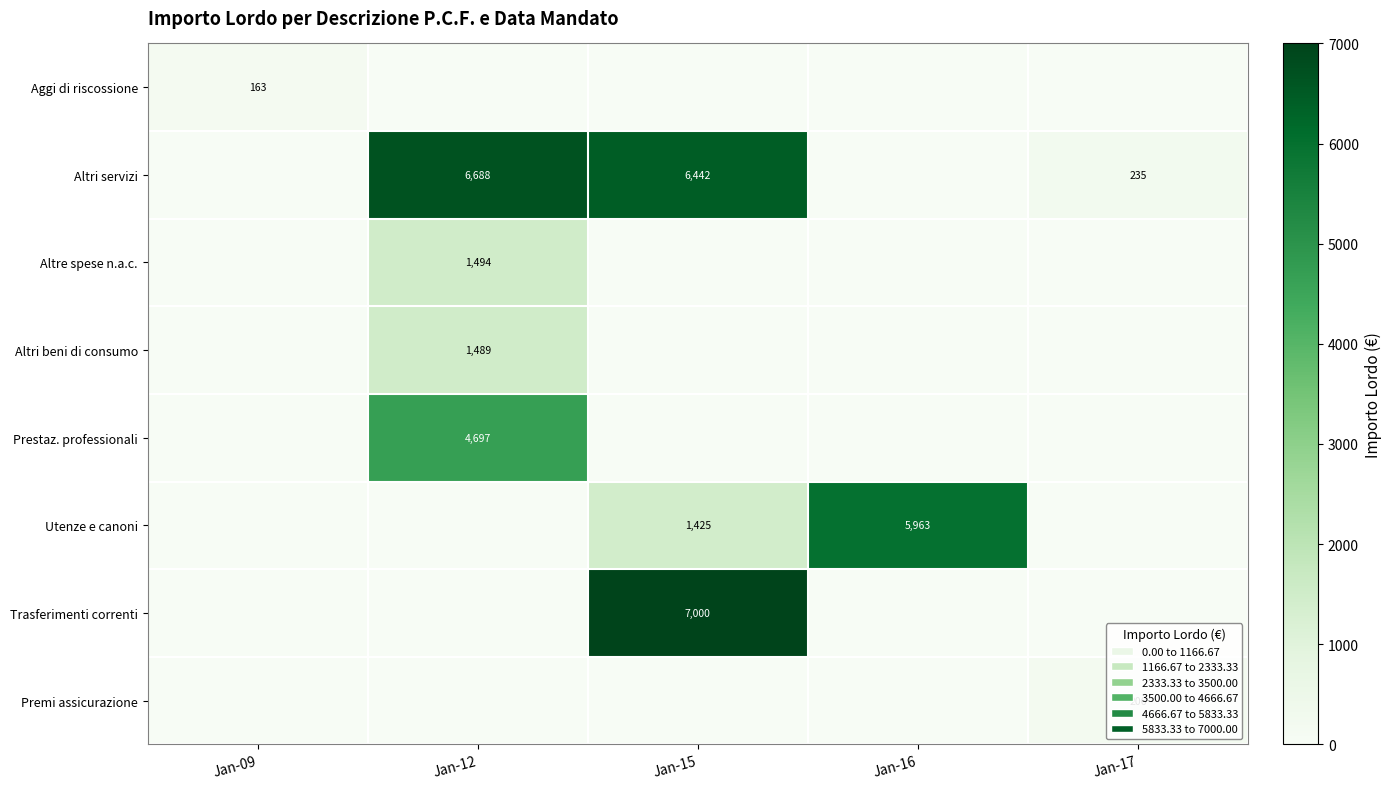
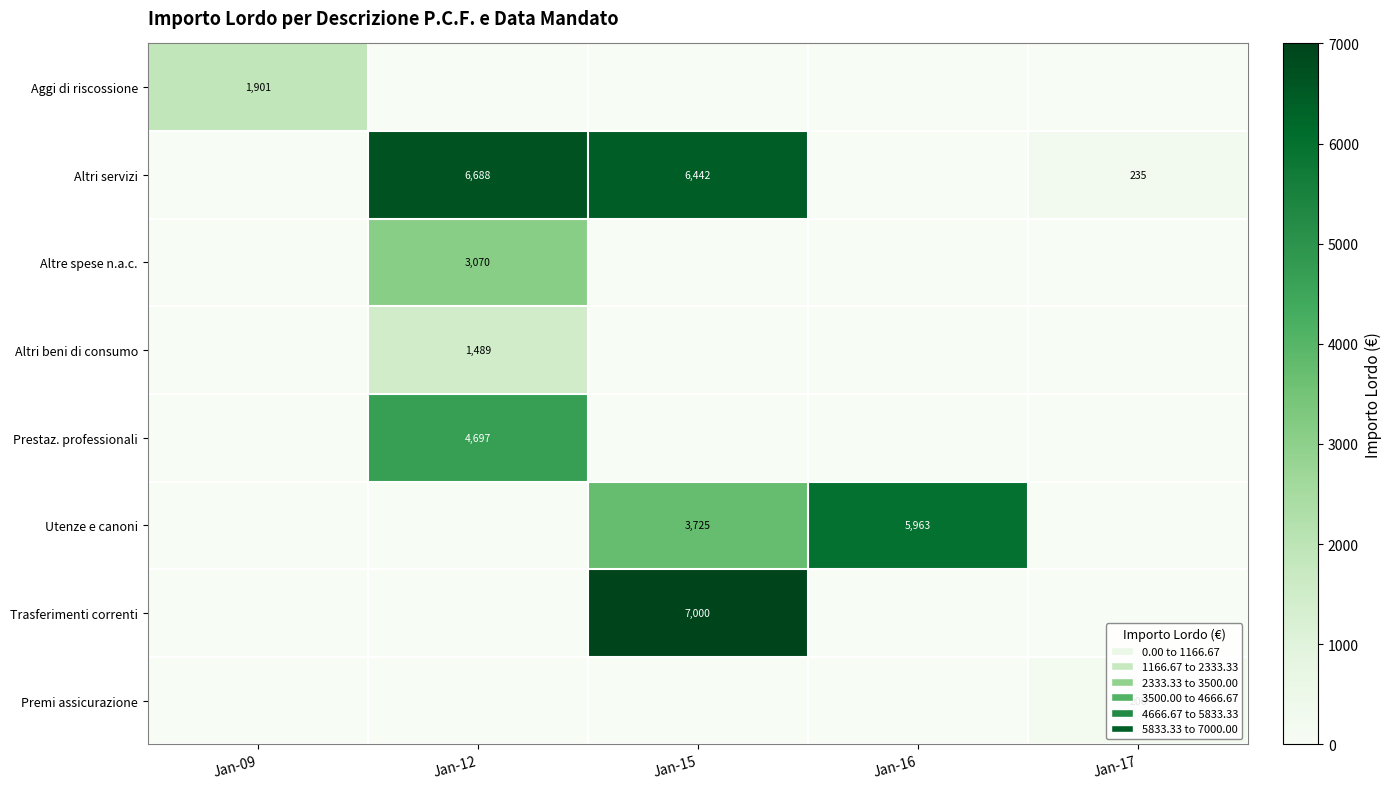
Aggi di riscossione, Jan-09: 163 -> 1,901
Altre spese n.a.c., Jan-12: 1,494 -> 3,070
Utenze e canoni, Jan-15: 1,425 -> 3,725
